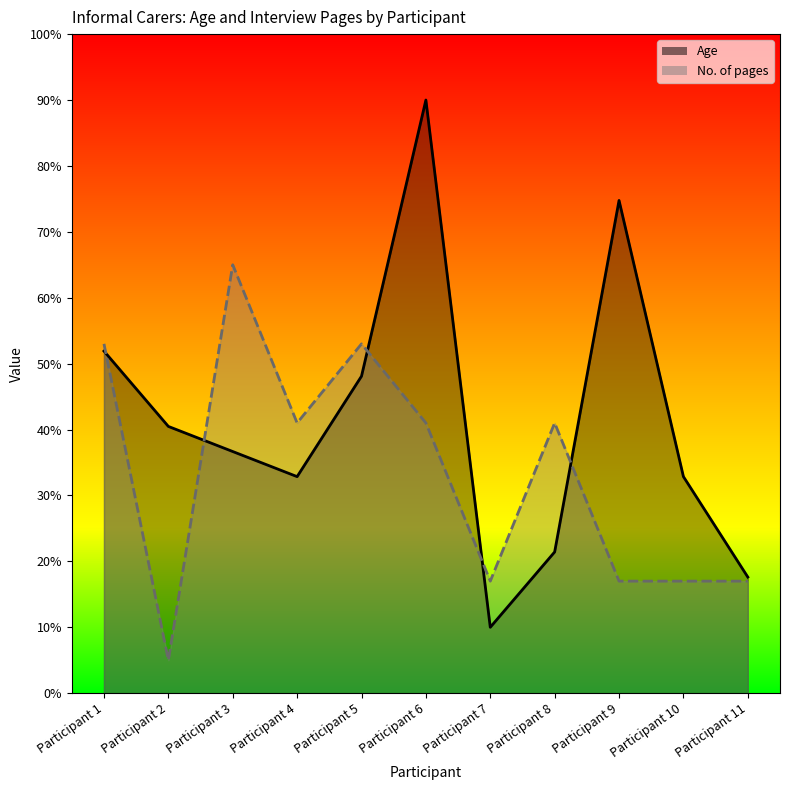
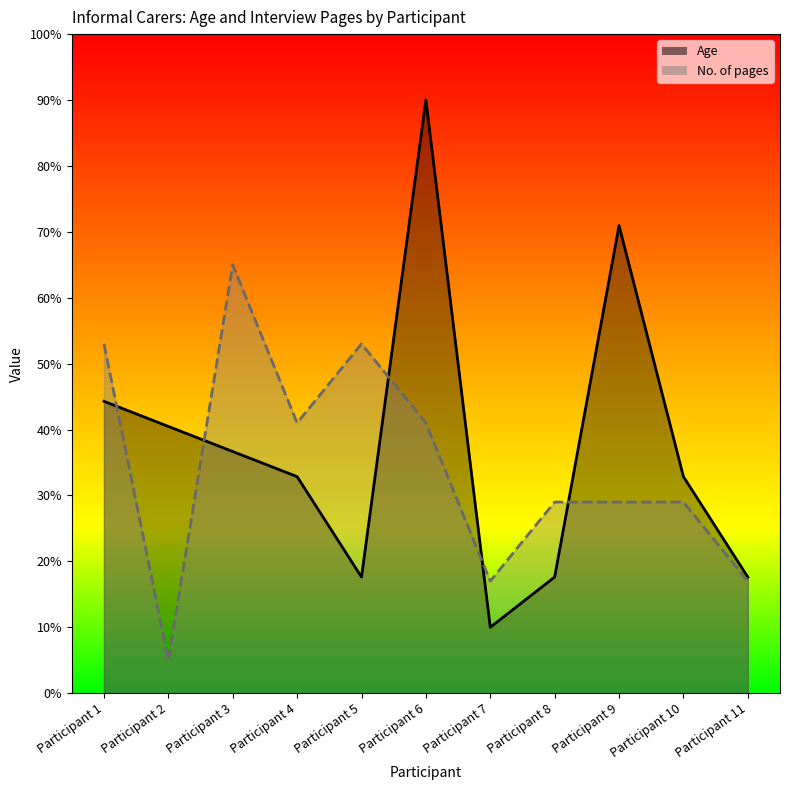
Age, Participant 1: 52% -> 44%
Age, Participant 5: 48% -> 18%
Age, Participant 8: 21% -> 18%
No. of pages, Participant 8: 41% -> 29%
Age, Participant 9: 75% -> 71%
No. of pages, Participant 9: 17% -> 29%
No. of pages, Participant 10: 17% -> 29%
